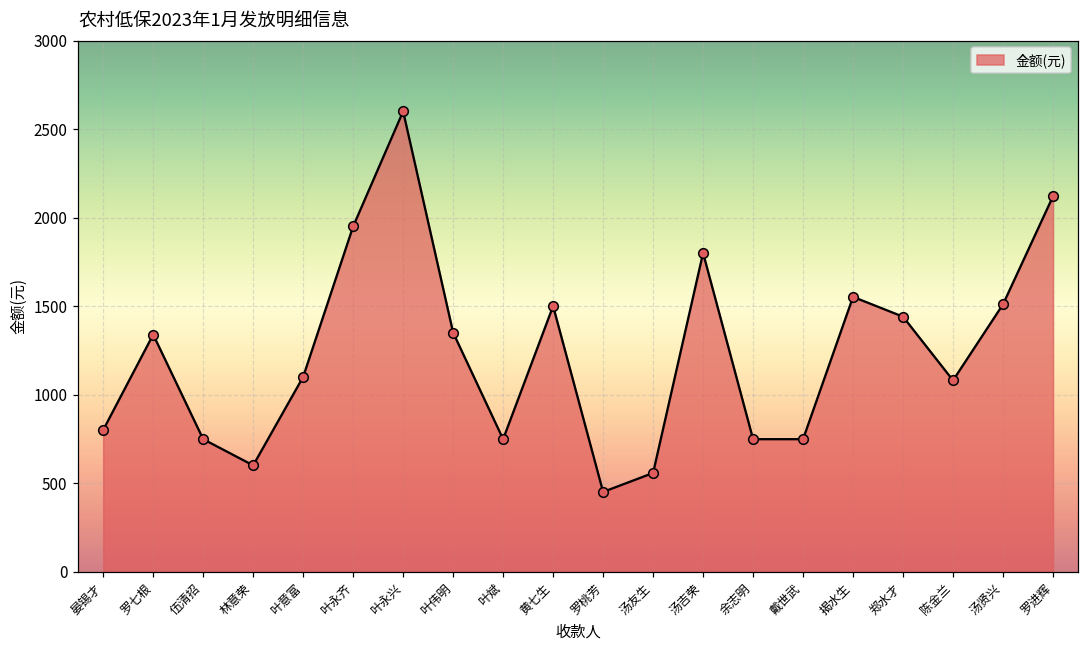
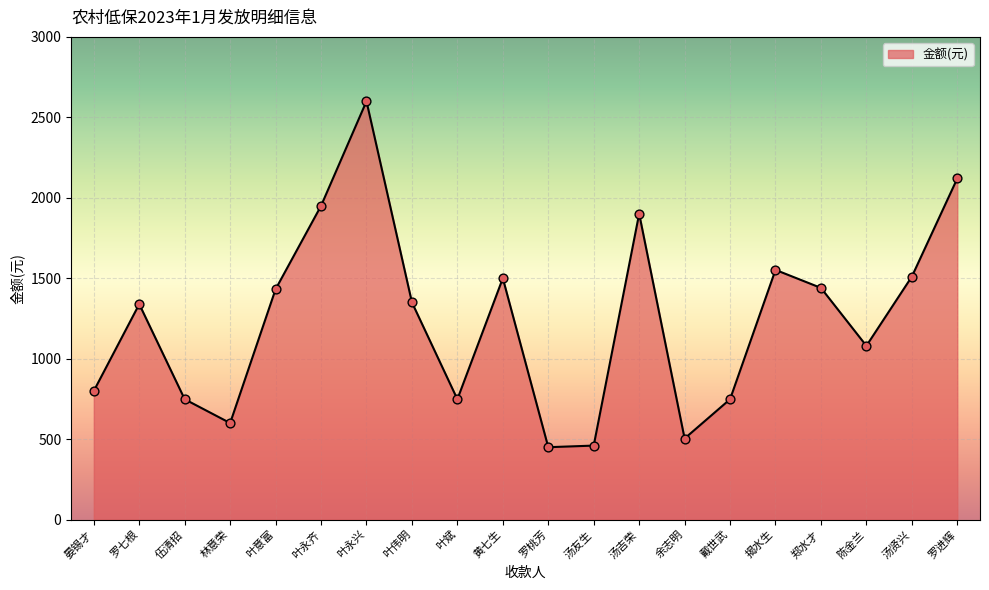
叶意富: 1100 -> 1430
汤友生: 560 -> 460
汤吉荣: 1800 -> 1900
余志明: 750 -> 500
